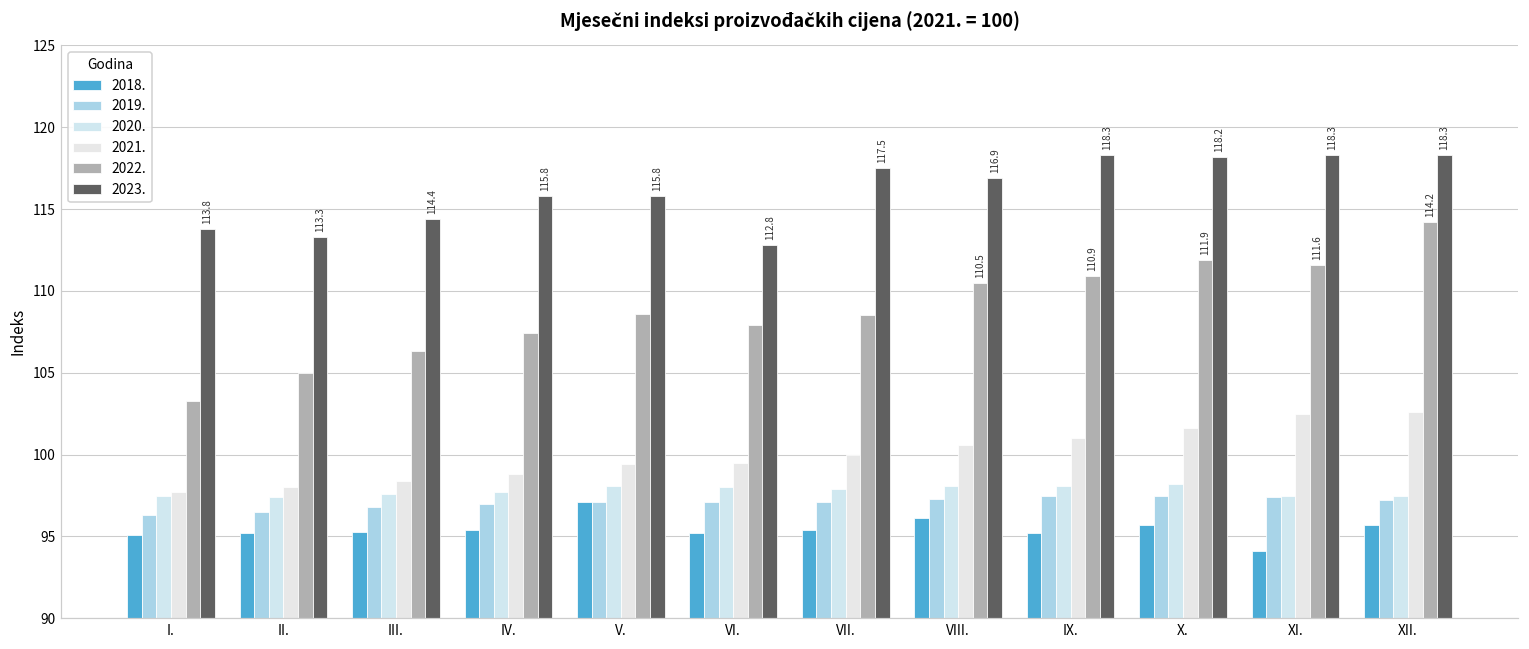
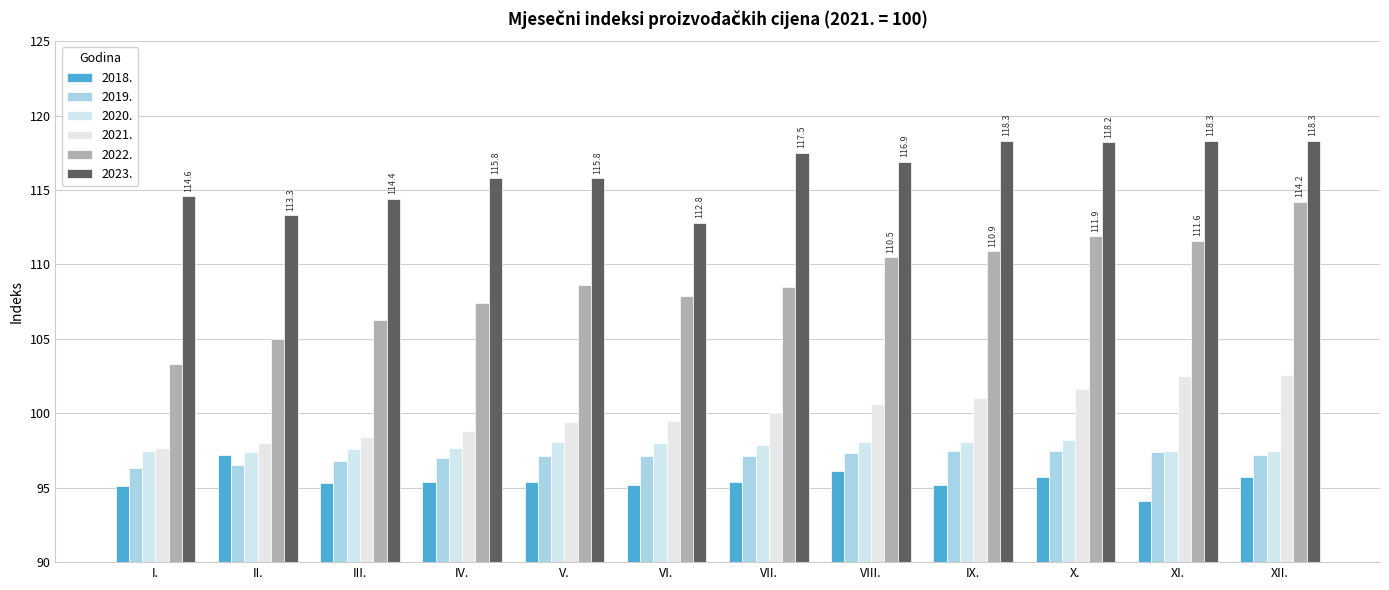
2023., I.: 113.8 -> 114.6
2018., II.: 95.2 -> 97.2
2018., V.: 97.1 -> 95.4
